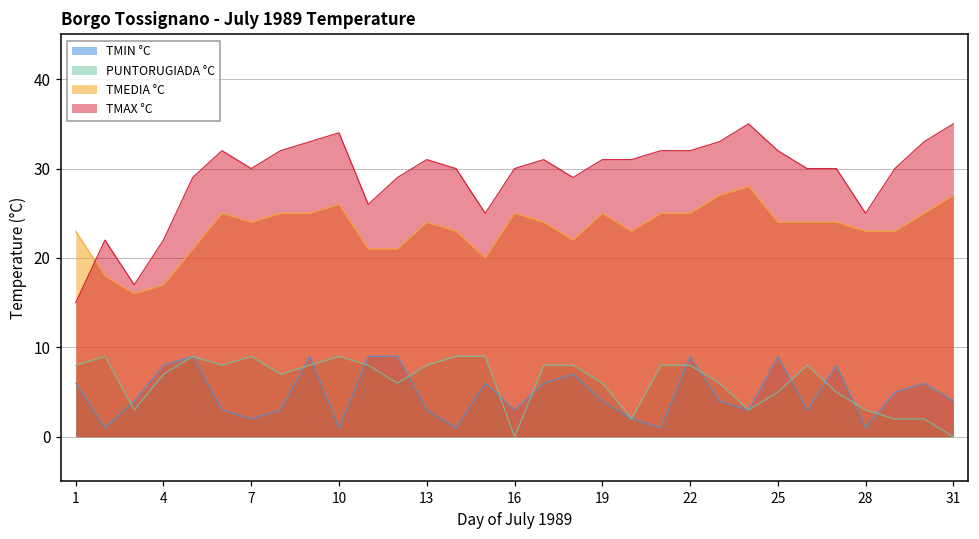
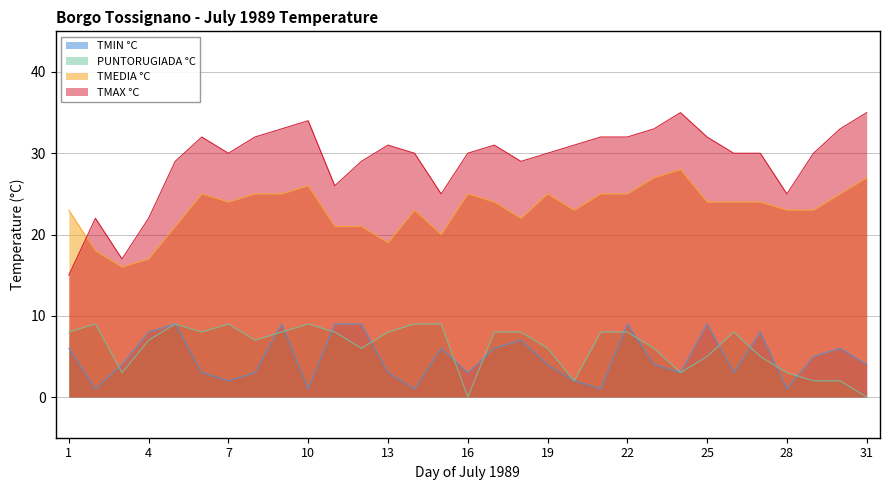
TMEDIA °C, 13: 24 -> 19
TMAX °C, 19: 31 -> 30
